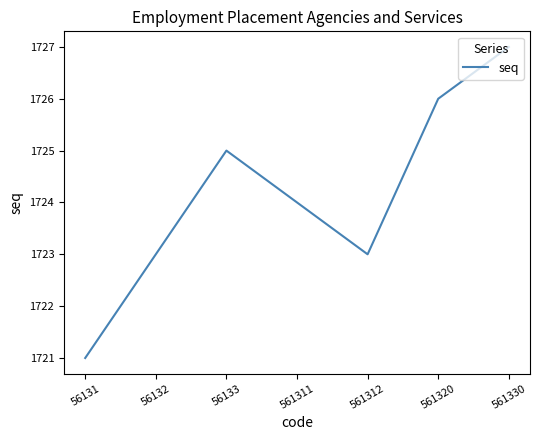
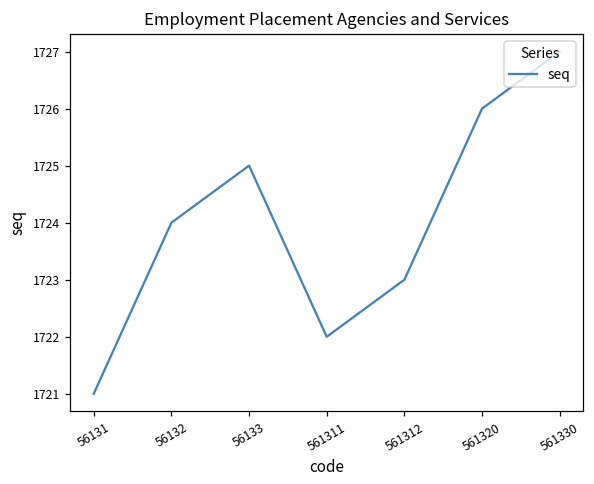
56132: 1723 -> 1724
561311: 1724 -> 1722
